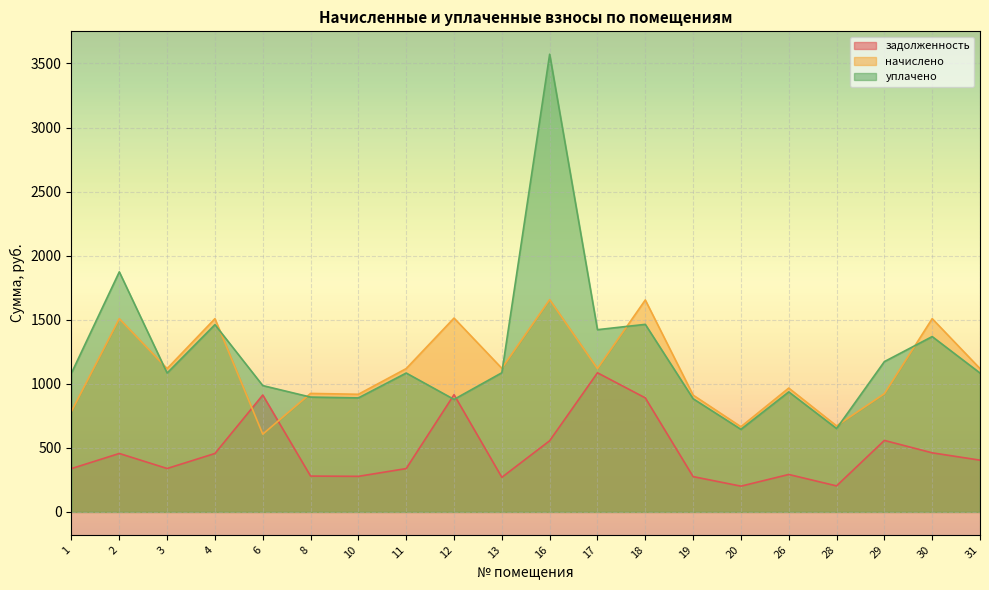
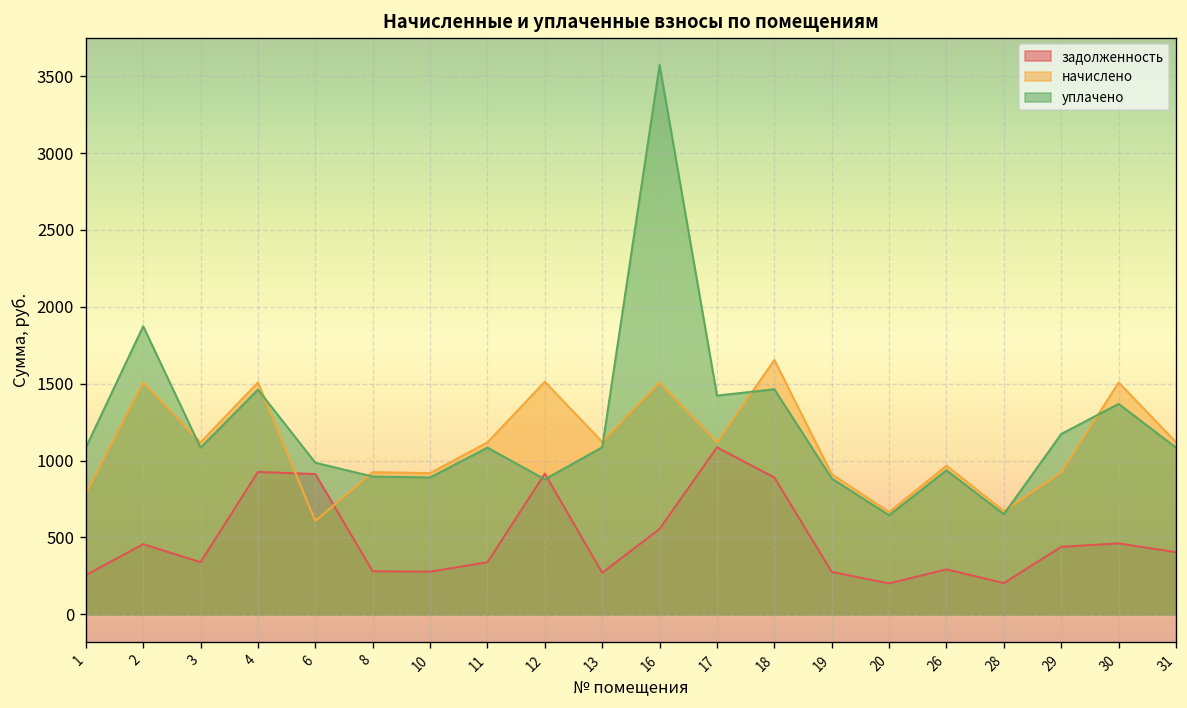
задолженность, 1: 340 -> 250
задолженность, 4: 460 -> 930
начислено, 16: 1660 -> 1510
задолженность, 29: 560 -> 440
